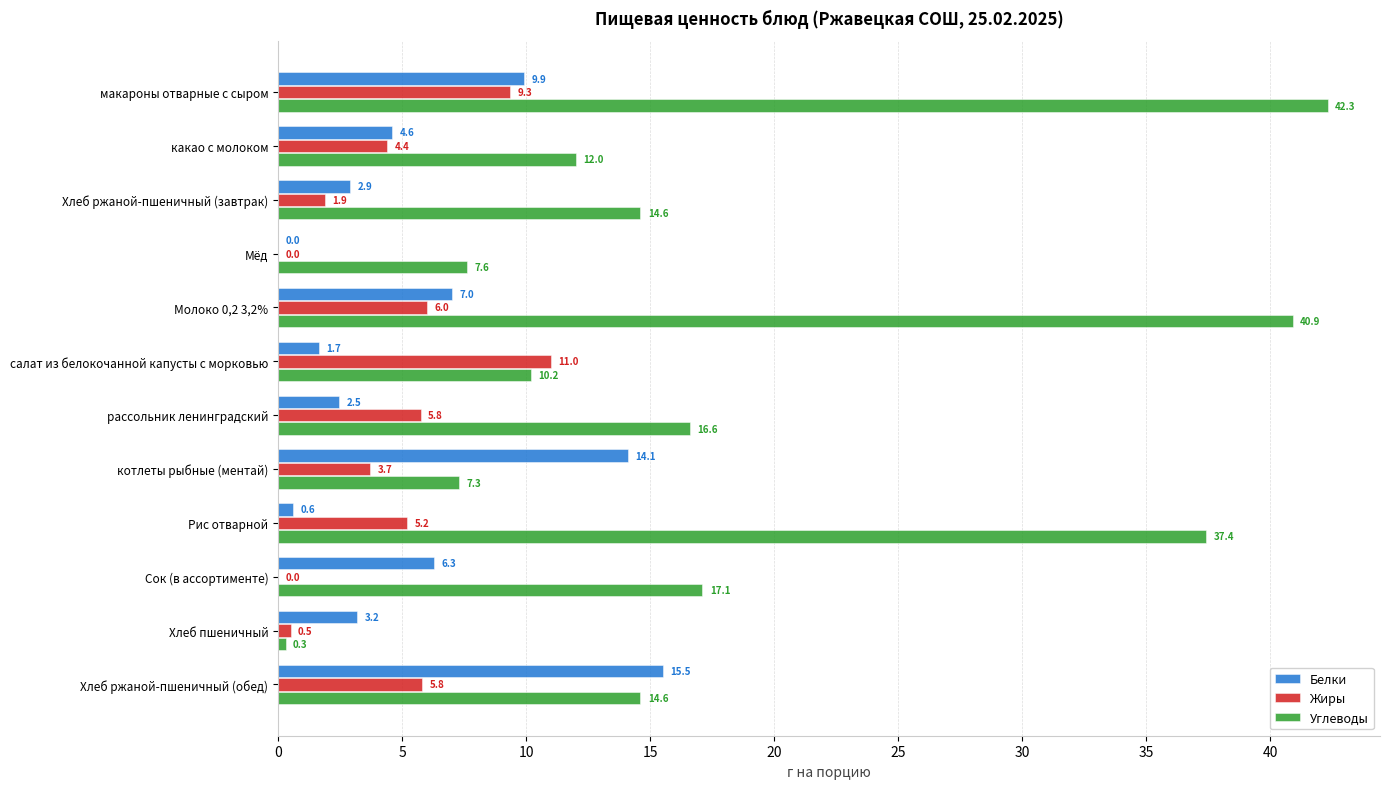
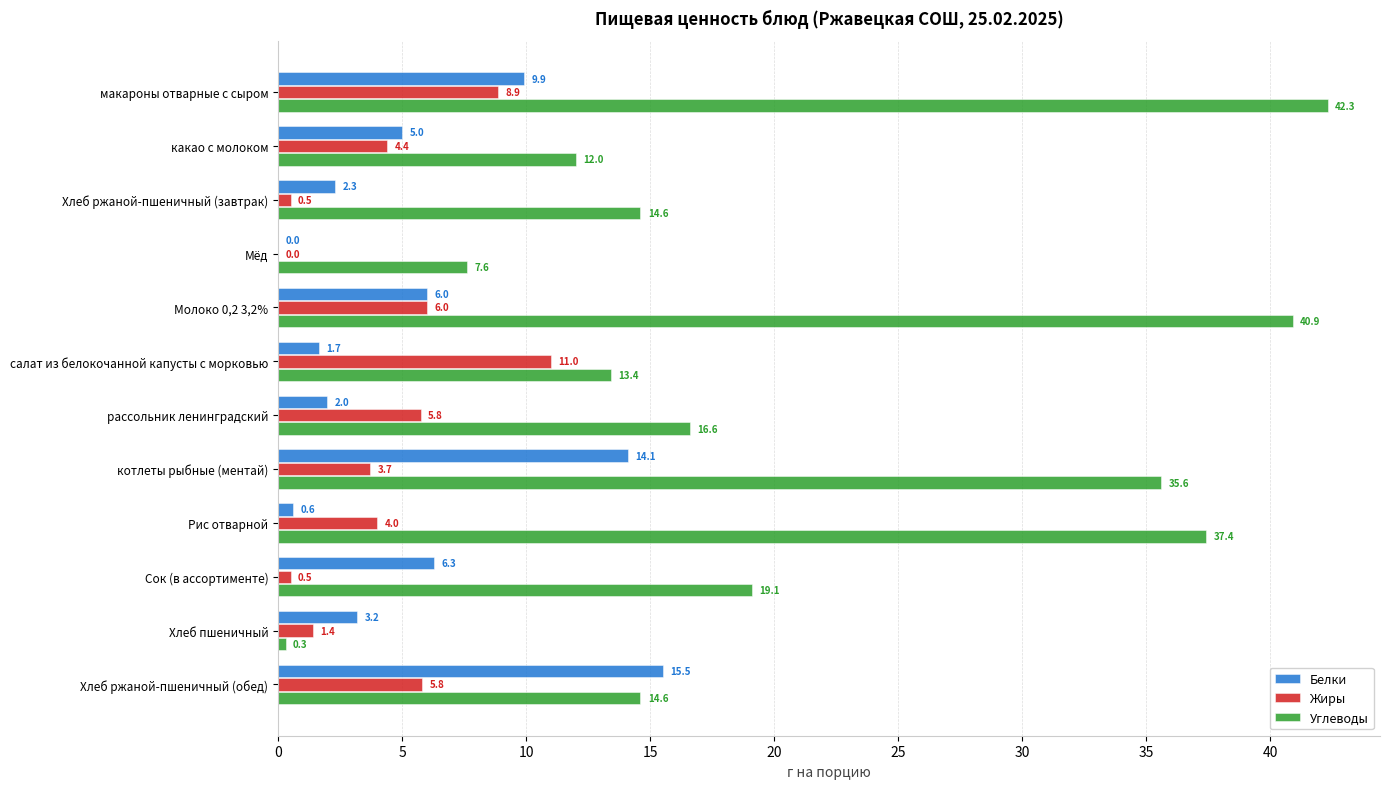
Жиры, макароны отварные с сыром: 9.3 -> 8.9
Белки, какао с молоком: 4.6 -> 5.0
Белки, Хлеб ржаной-пшеничный (завтрак): 2.9 -> 2.3
Жиры, Хлеб ржаной-пшеничный (завтрак): 1.9 -> 0.5
Белки, Молоко 0,2 3,2%: 7.0 -> 6.0
Углеводы, салат из белокочанной капусты с морковью: 10.2 -> 13.4
Белки, рассольник ленинградский: 2.5 -> 2.0
Углеводы, котлеты рыбные (ментай): 7.3 -> 35.6
Жиры, Рис отварной: 5.2 -> 4.0
Жиры, Сок (в ассортименте): 0.0 -> 0.5
Углеводы, Сок (в ассортименте): 17.1 -> 19.1
Жиры, Хлеб пшеничный: 0.5 -> 1.4
